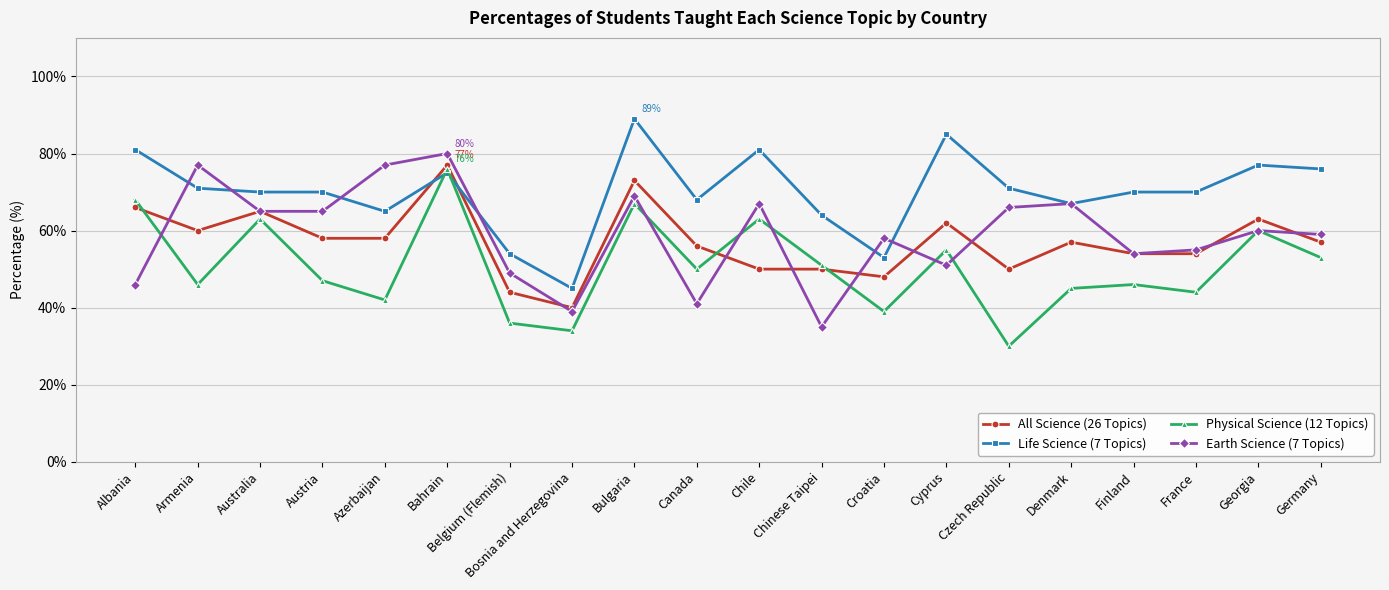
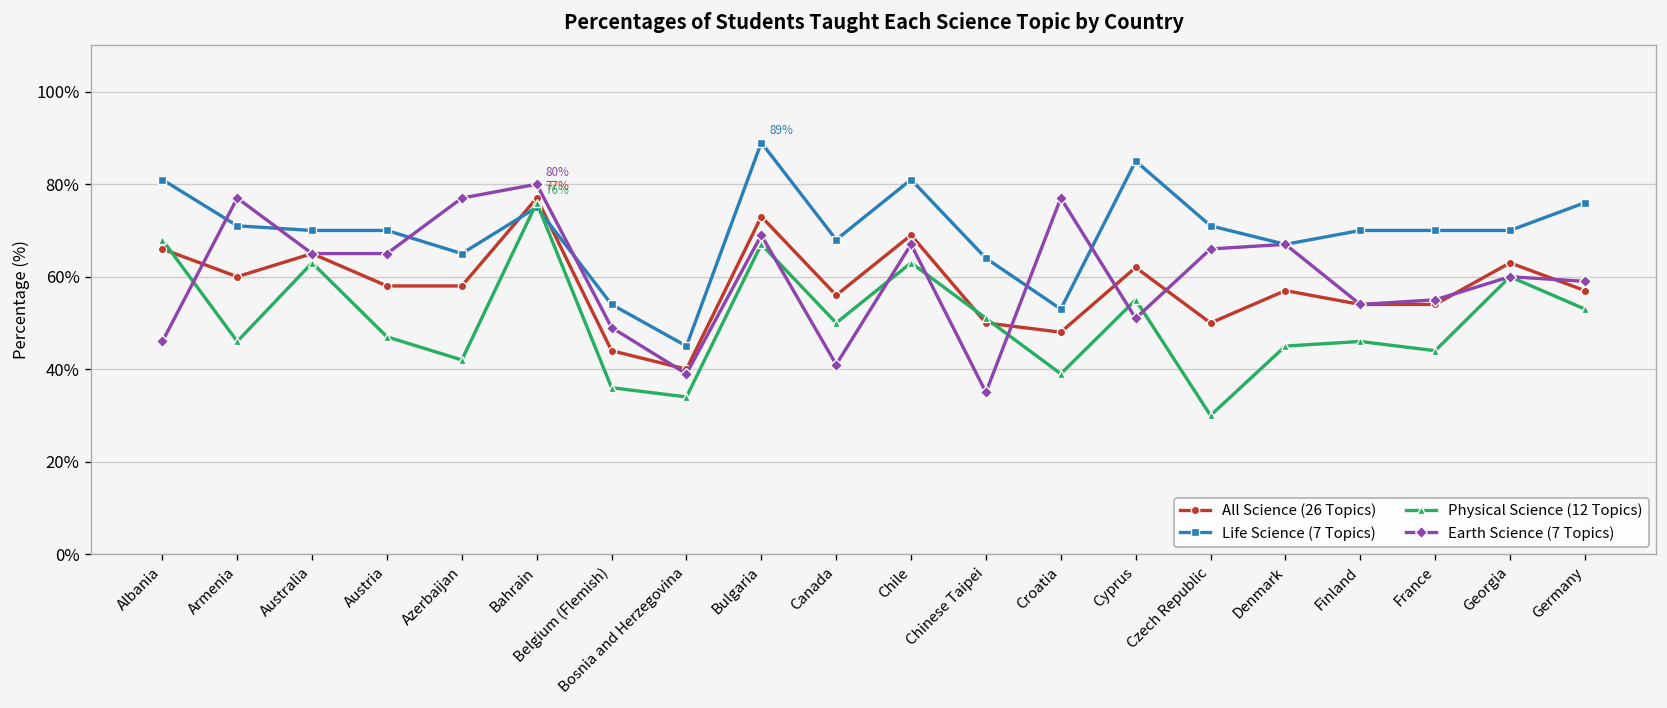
All Science (26 Topics), Chile: 50% -> 69%
Earth Science (7 Topics), Croatia: 58% -> 77%
Life Science (7 Topics), Georgia: 77% -> 70%
